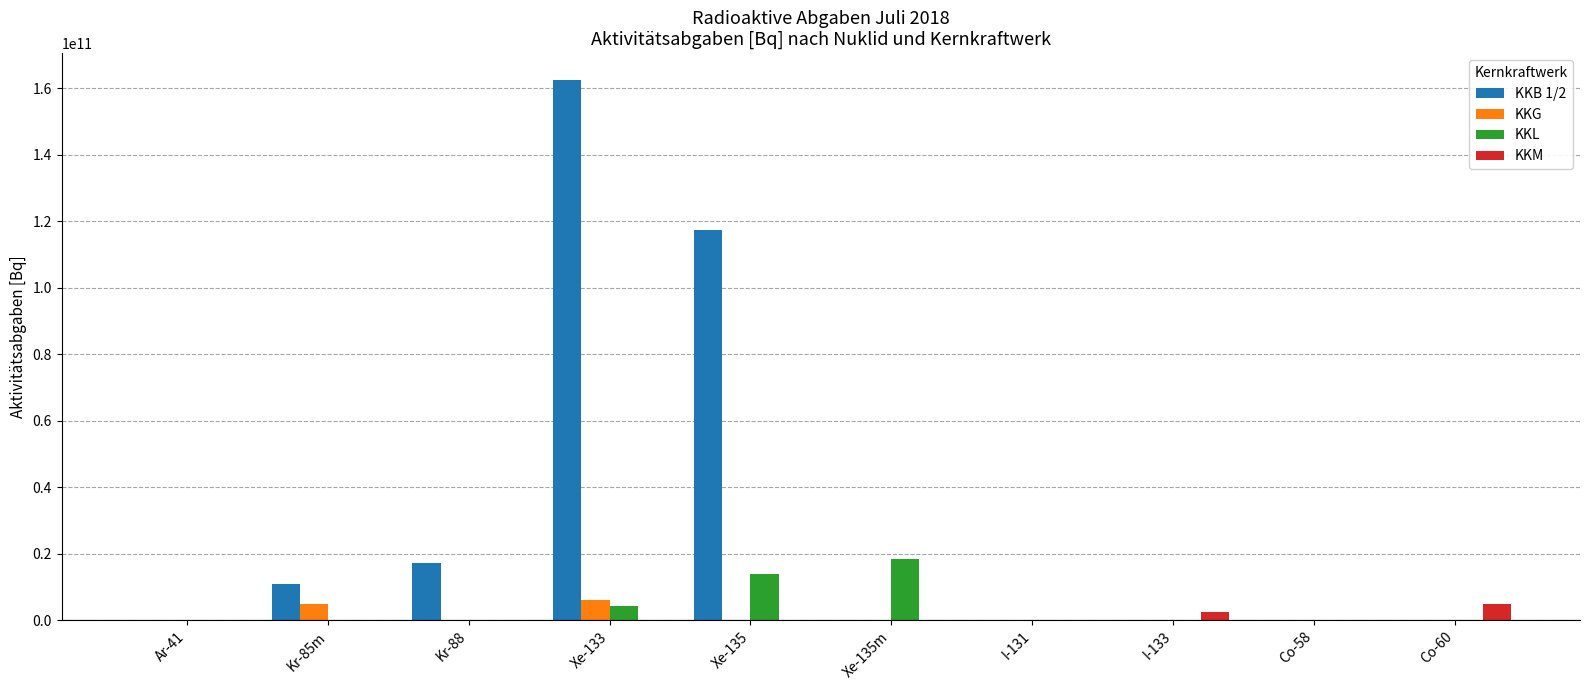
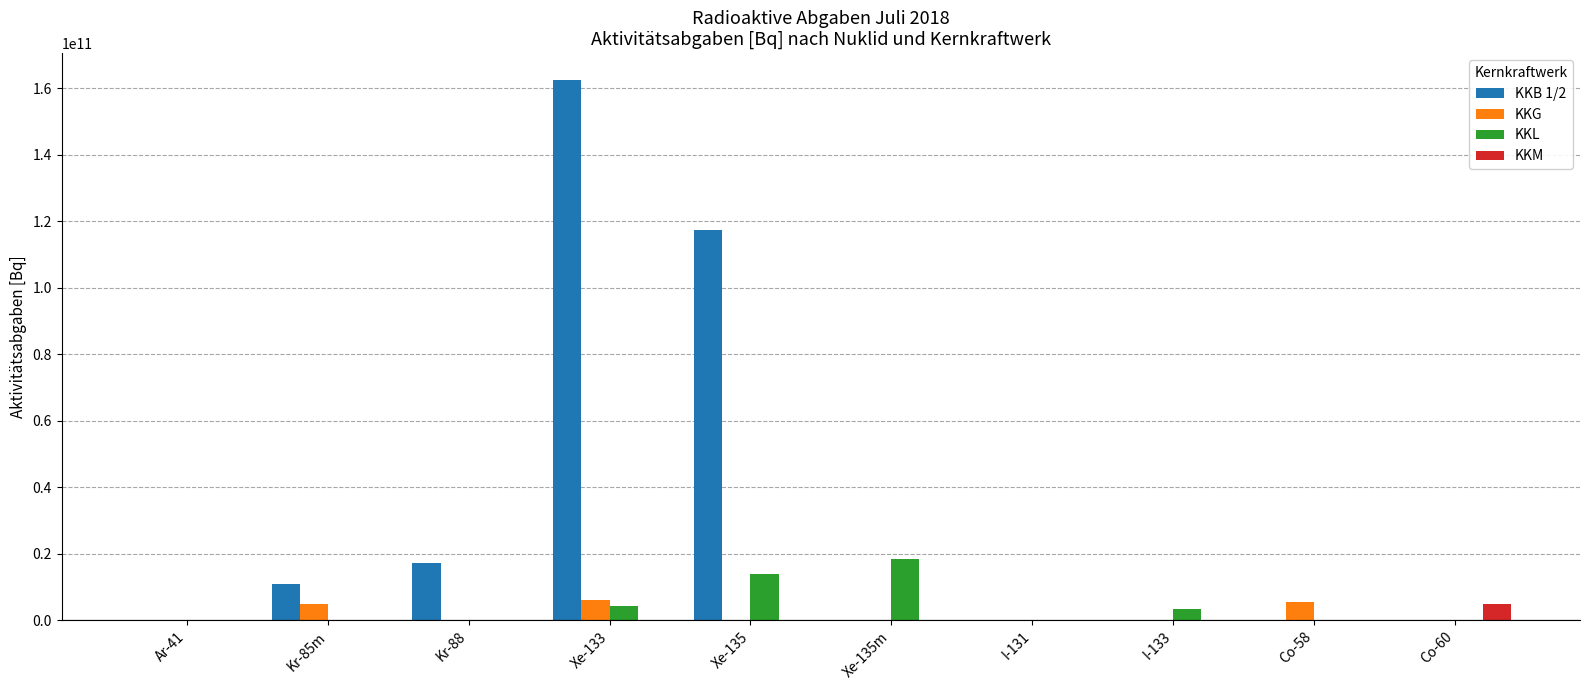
KKL, I-133: 0 -> 3000000000
KKM, I-133: 2000000000 -> 0
KKG, Co-58: 0 -> 5000000000
